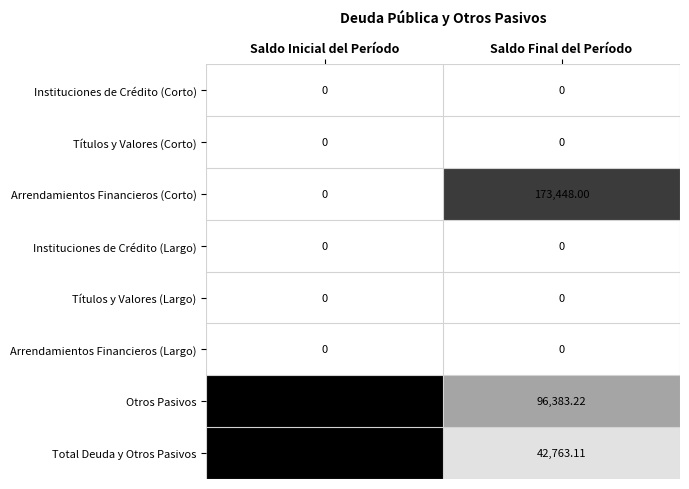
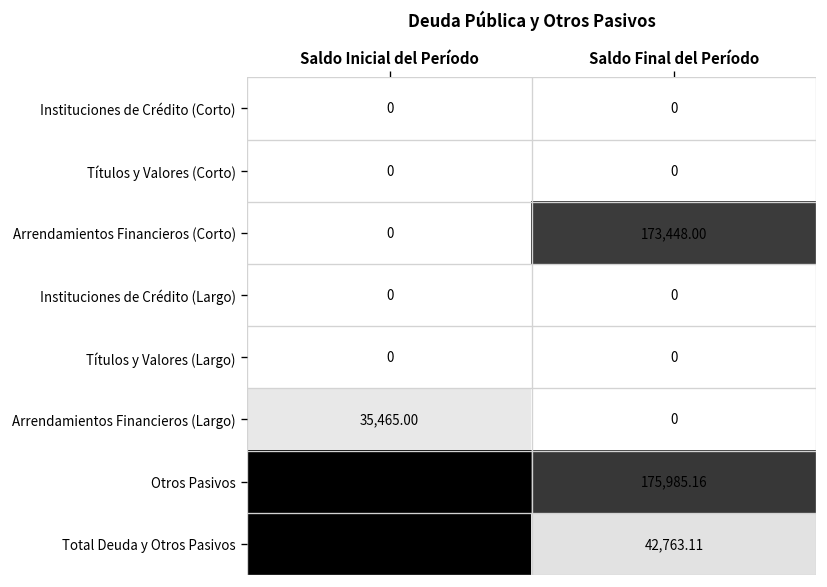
Arrendamientos Financieros (Largo), Saldo Inicial del Período: 0 -> 35,465.00
Otros Pasivos, Saldo Final del Período: 96,383.22 -> 175,985.16
